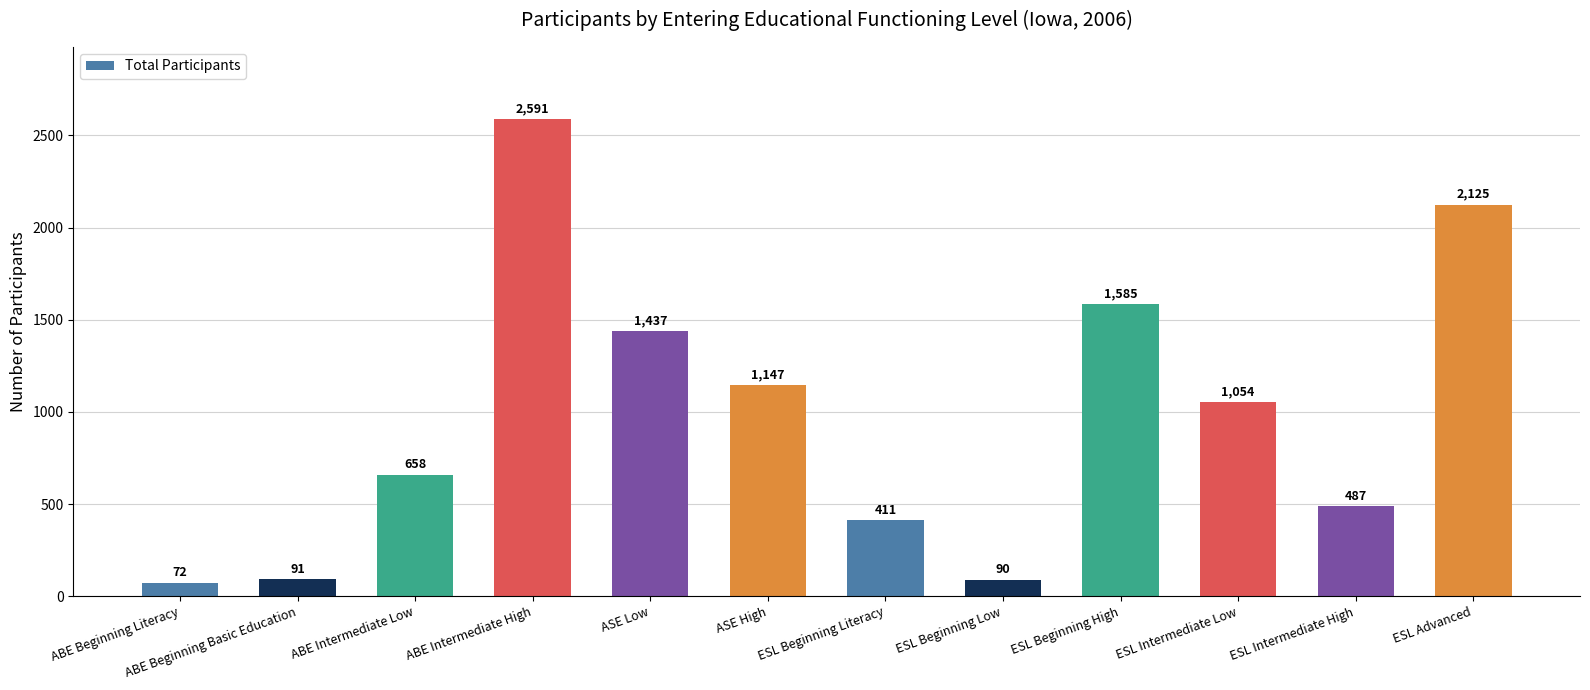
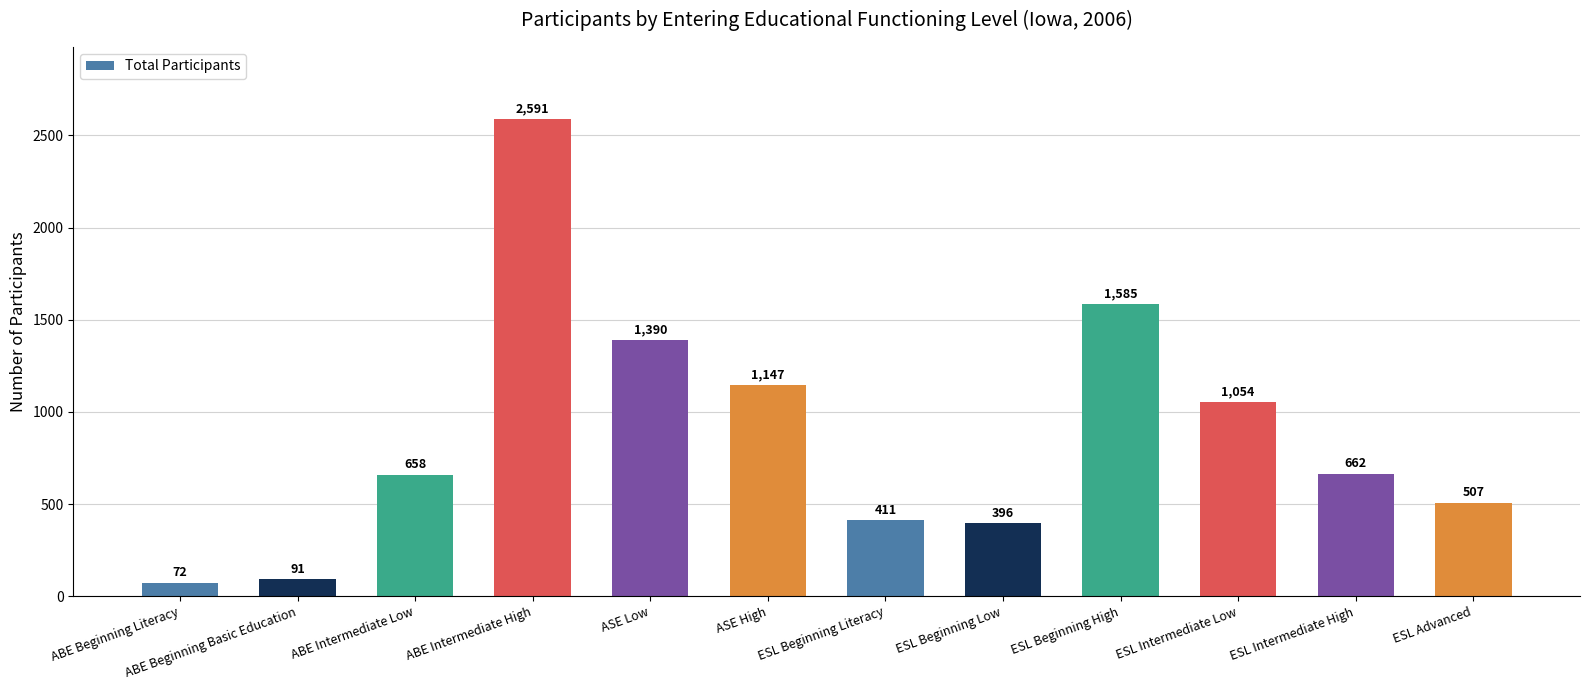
ASE Low: 1,437 -> 1,390
ESL Beginning Low: 90 -> 396
ESL Intermediate High: 487 -> 662
ESL Advanced: 2,125 -> 507
